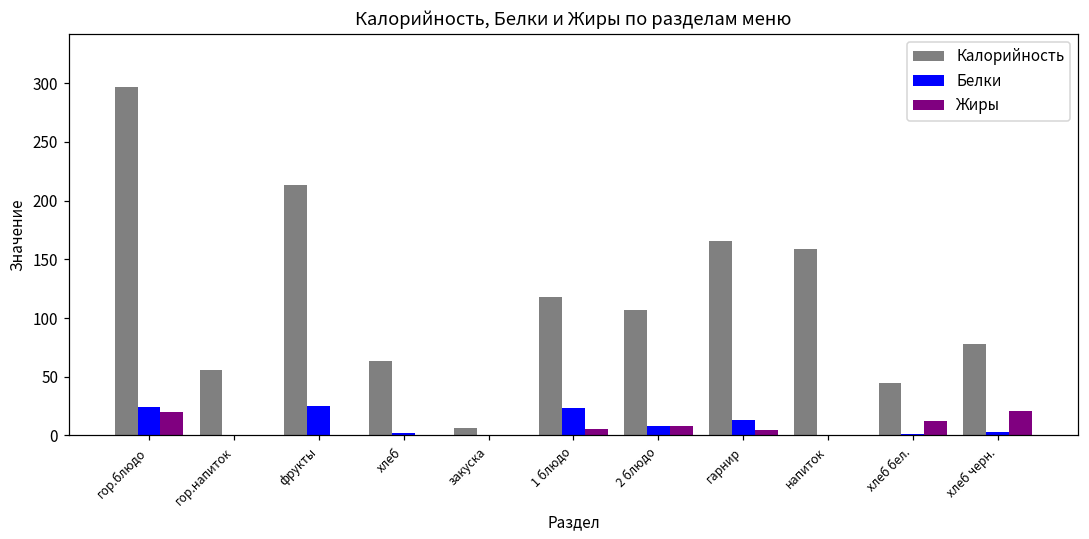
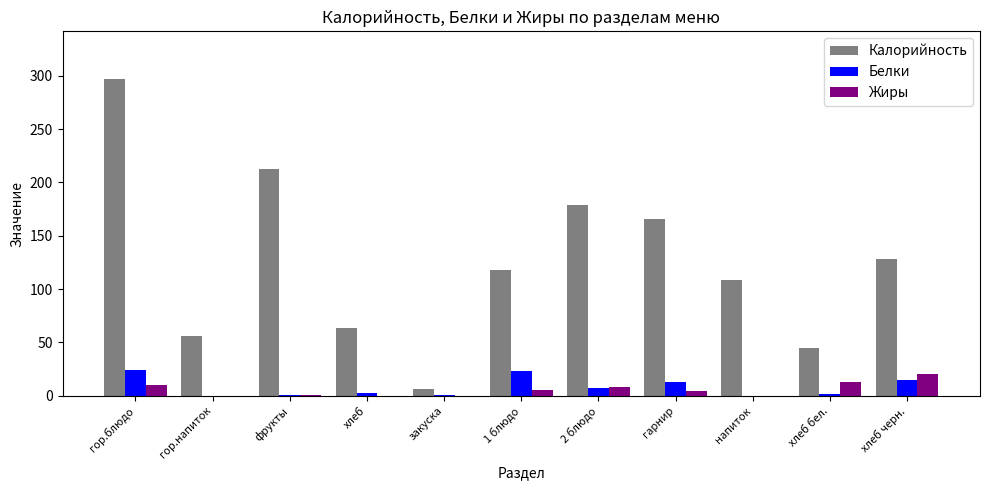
Жиры, гор.блюдо: 20 -> 11
Белки, фрукты: 25 -> 1
Калорийность, 2 блюдо: 107 -> 179
Калорийность, напиток: 159 -> 108
Калорийность, хлеб черн.: 78 -> 128
Белки, хлеб черн.: 3 -> 15
